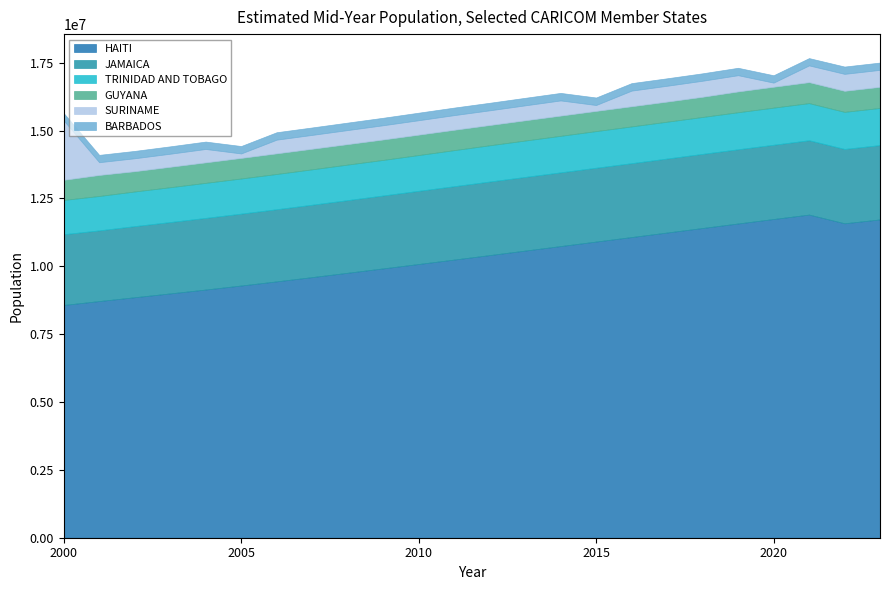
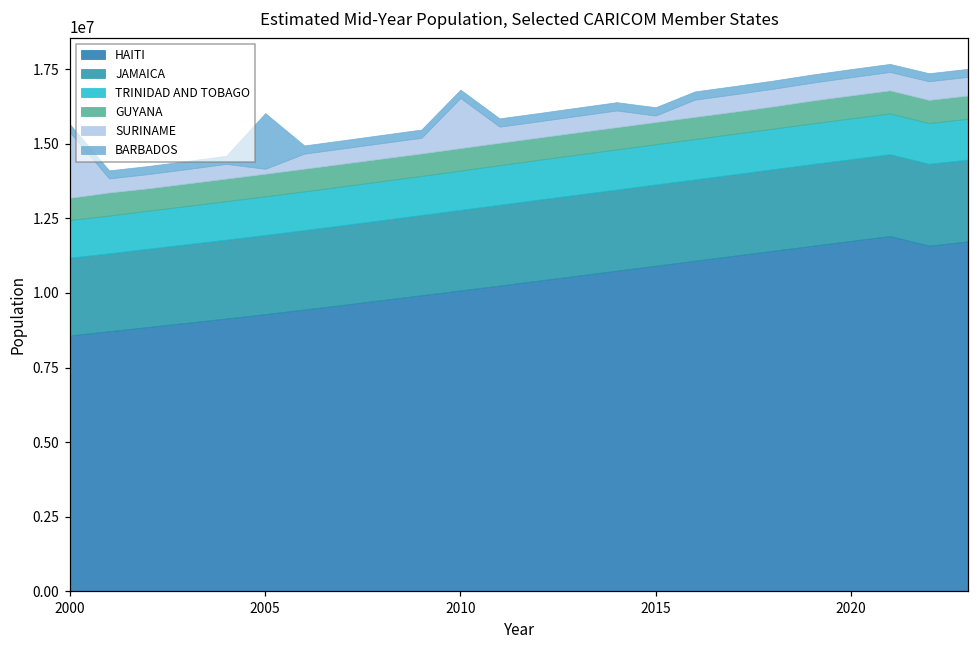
BARBADOS, 2005: 300000 -> 1900000
SURINAME, 2010: 500000 -> 1700000
SURINAME, 2020: 200000 -> 600000
